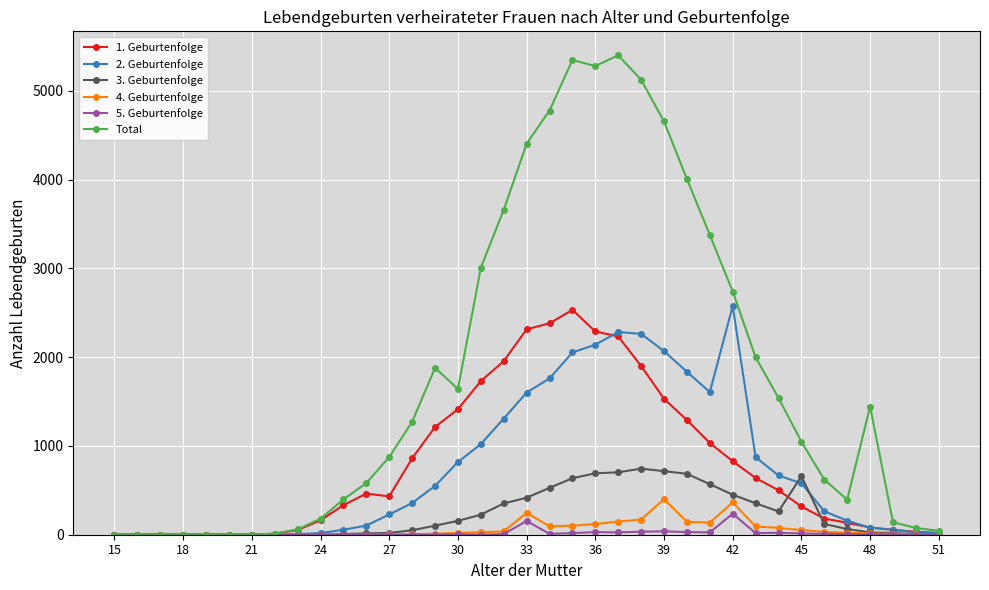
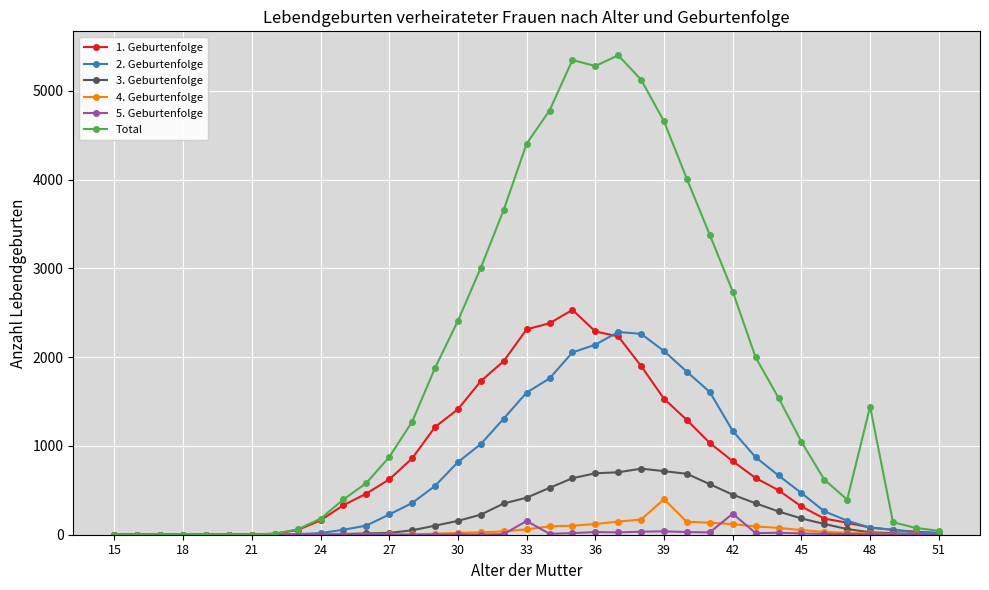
1. Geburtenfolge, 27: 400 -> 600
Total, 30: 1600 -> 2400
4. Geburtenfolge, 33: 200 -> 100
2. Geburtenfolge, 42: 2600 -> 1200
4. Geburtenfolge, 42: 400 -> 100
2. Geburtenfolge, 45: 600 -> 500
3. Geburtenfolge, 45: 700 -> 200
